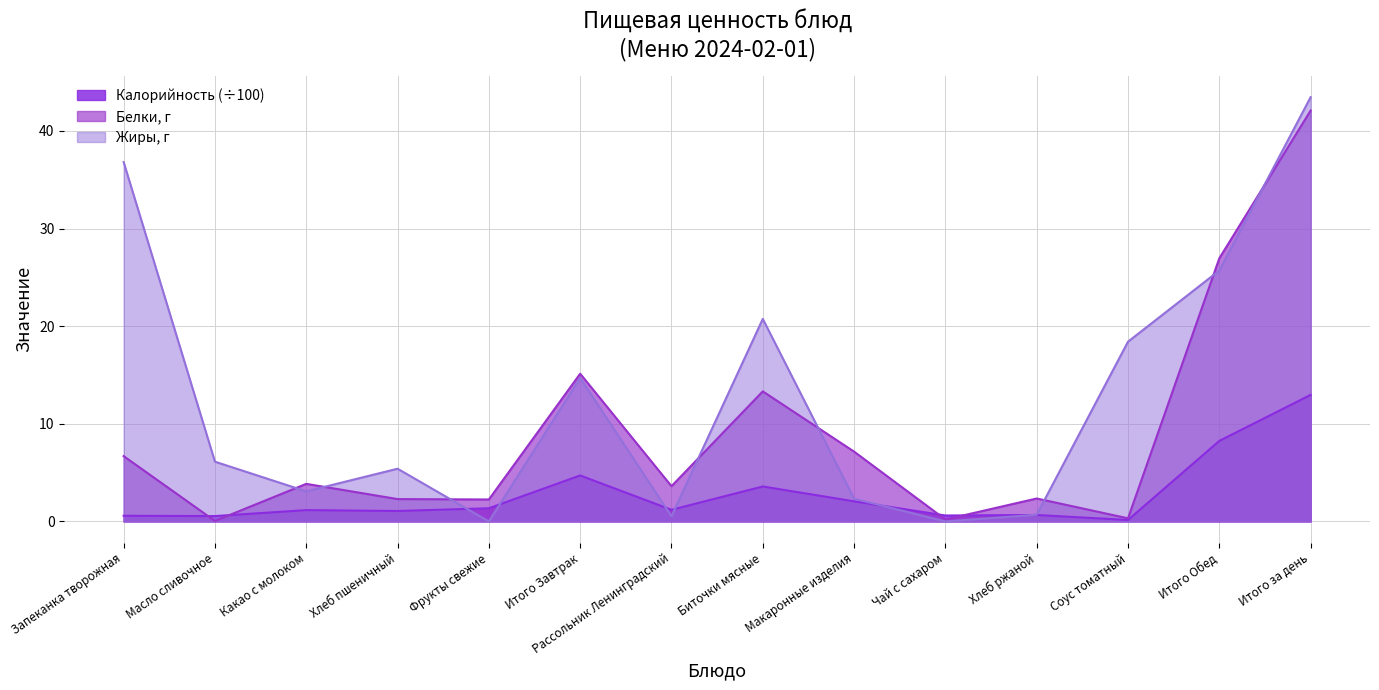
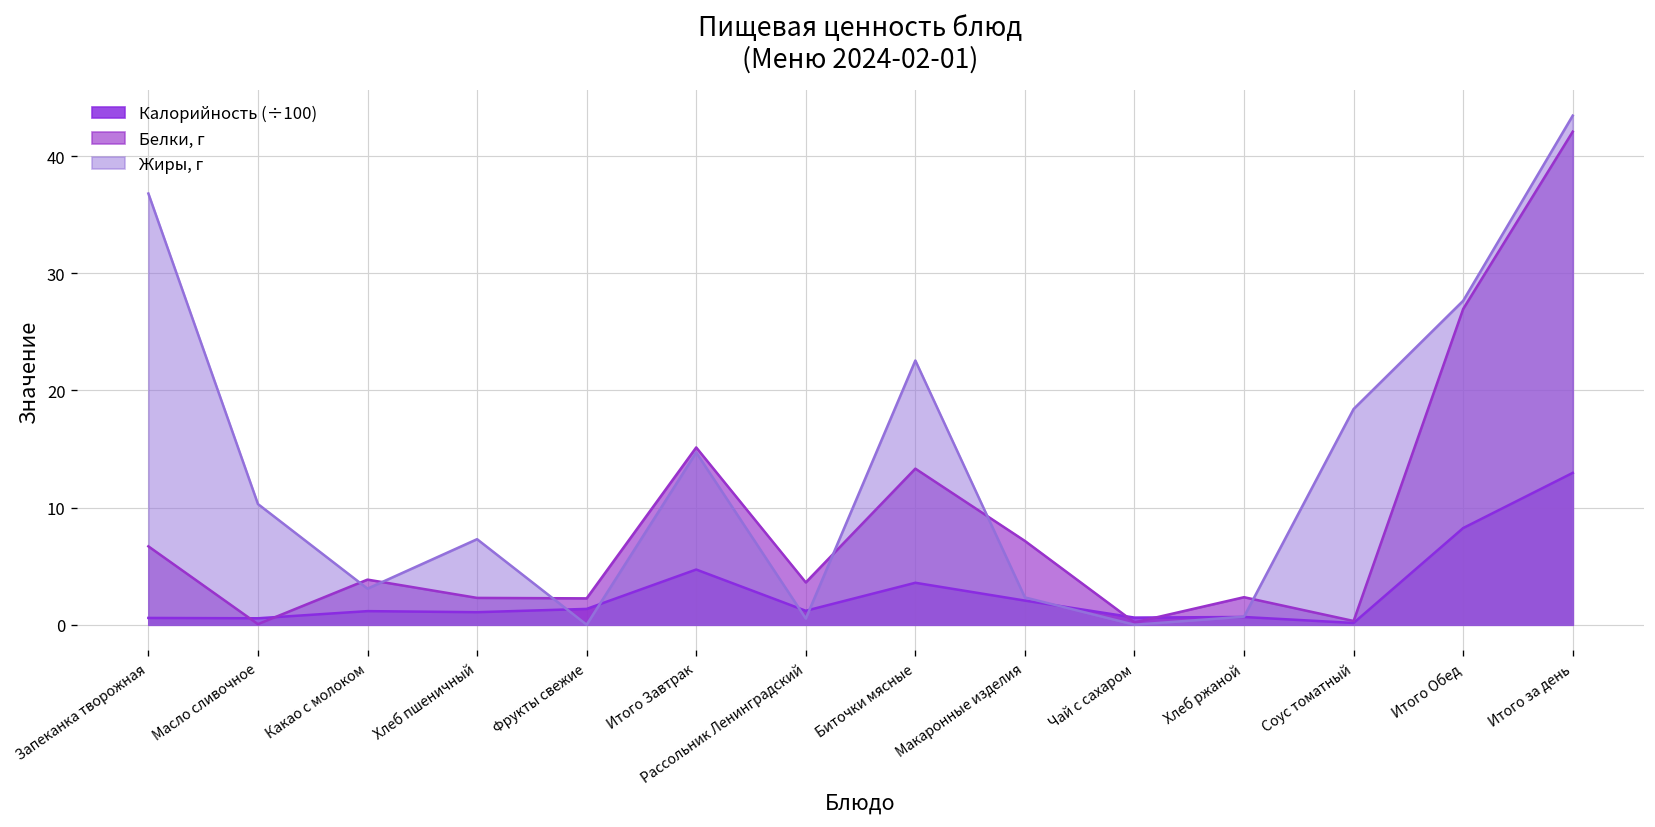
Жиры, г, Масло сливочное: 6 -> 10
Жиры, г, Хлеб пшеничный: 5 -> 7
Жиры, г, Биточки мясные: 21 -> 23
Жиры, г, Итого Обед: 26 -> 28
